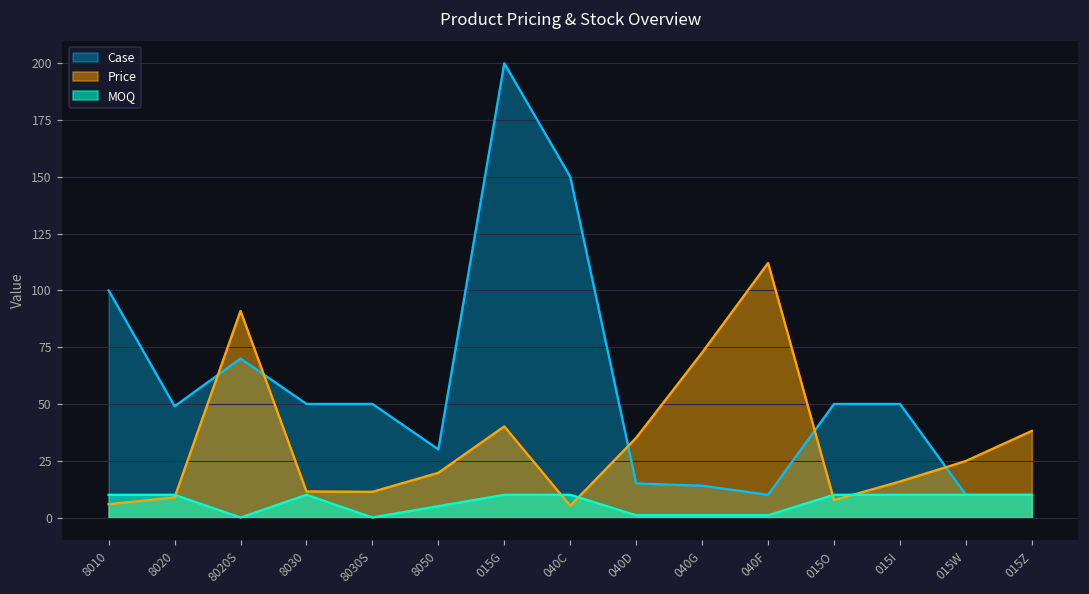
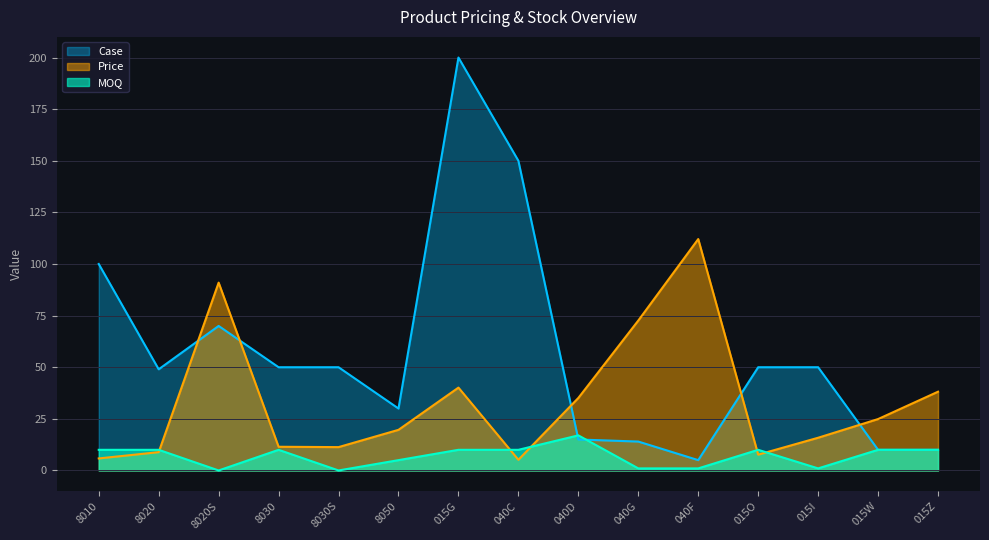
MOQ, 040D: 1 -> 17
Case, 040F: 10 -> 5
MOQ, 015I: 10 -> 1
